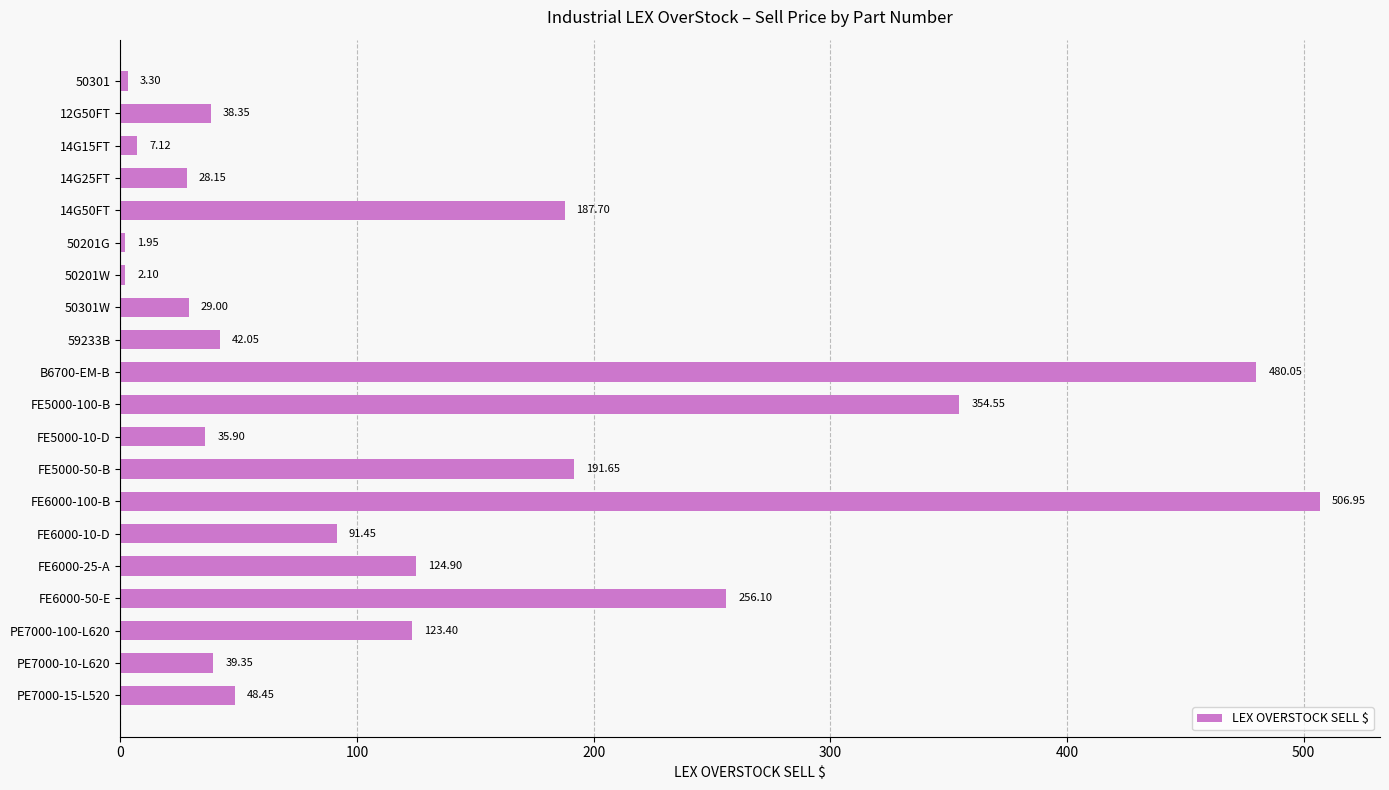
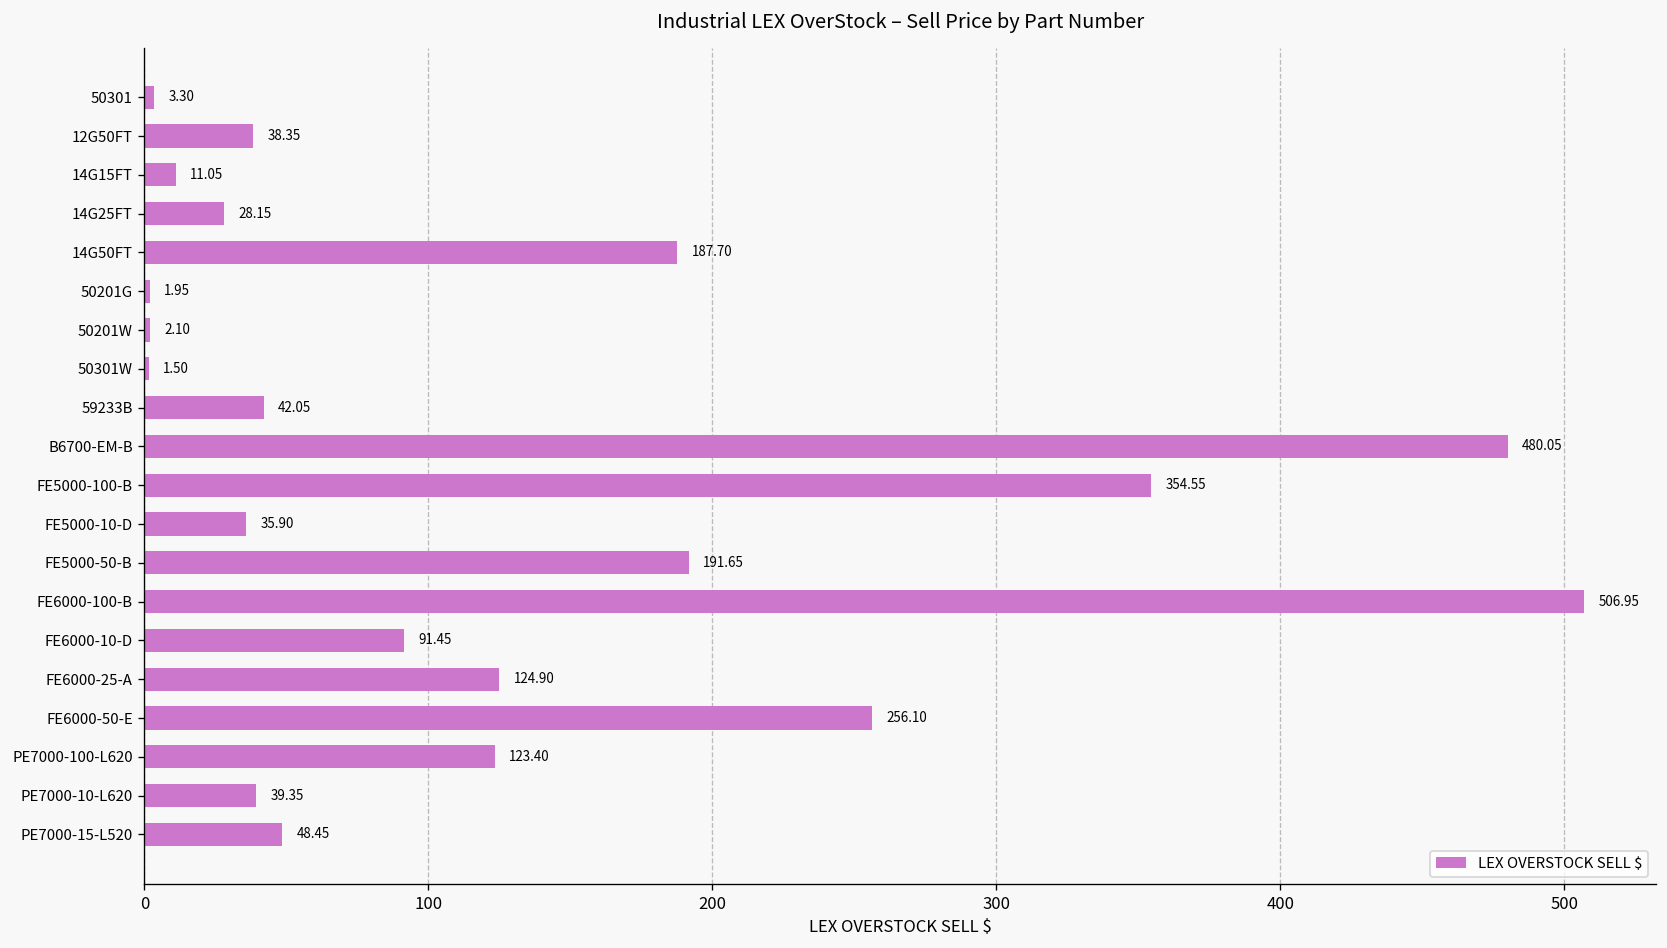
14G15FT: 7.12 -> 11.05
50301W: 29.00 -> 1.50
